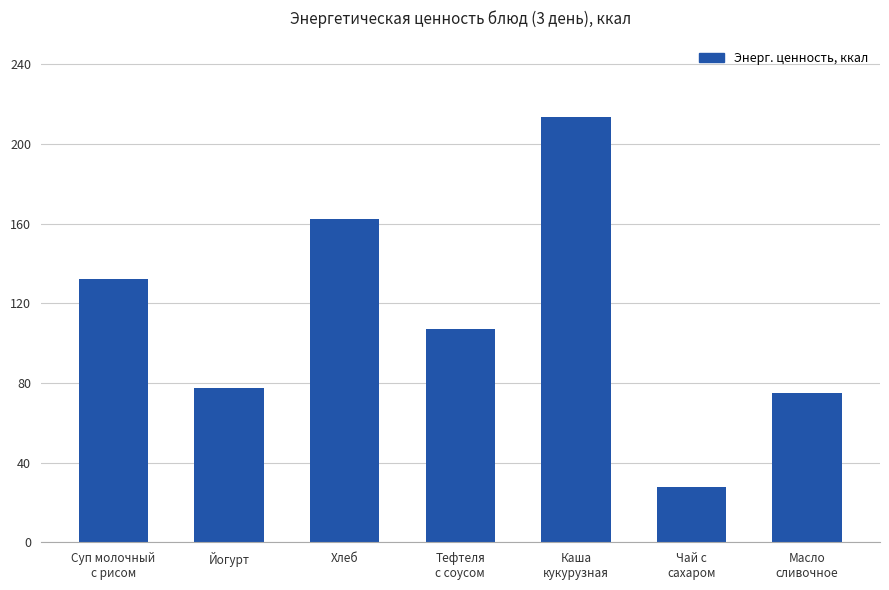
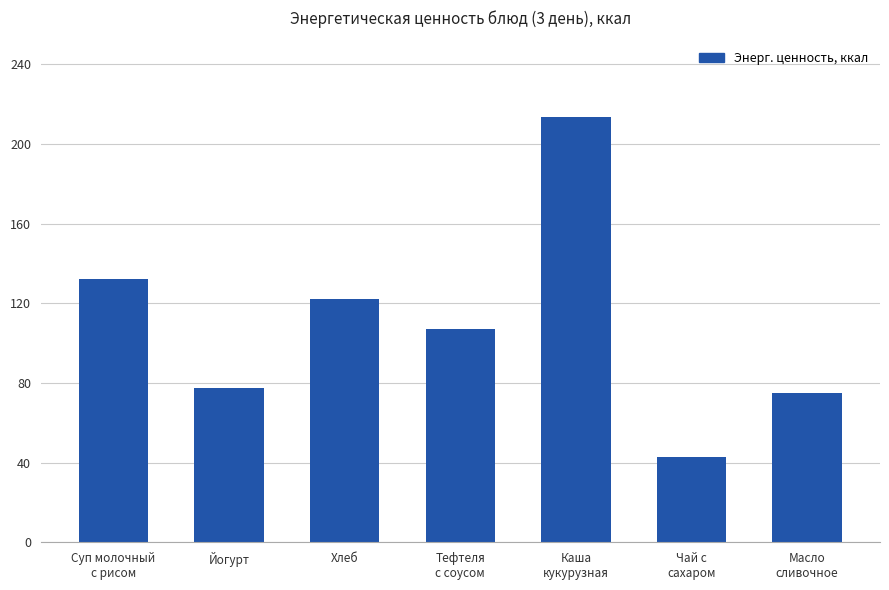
Хлеб: 162 -> 122
Чай с сахаром: 28 -> 43
